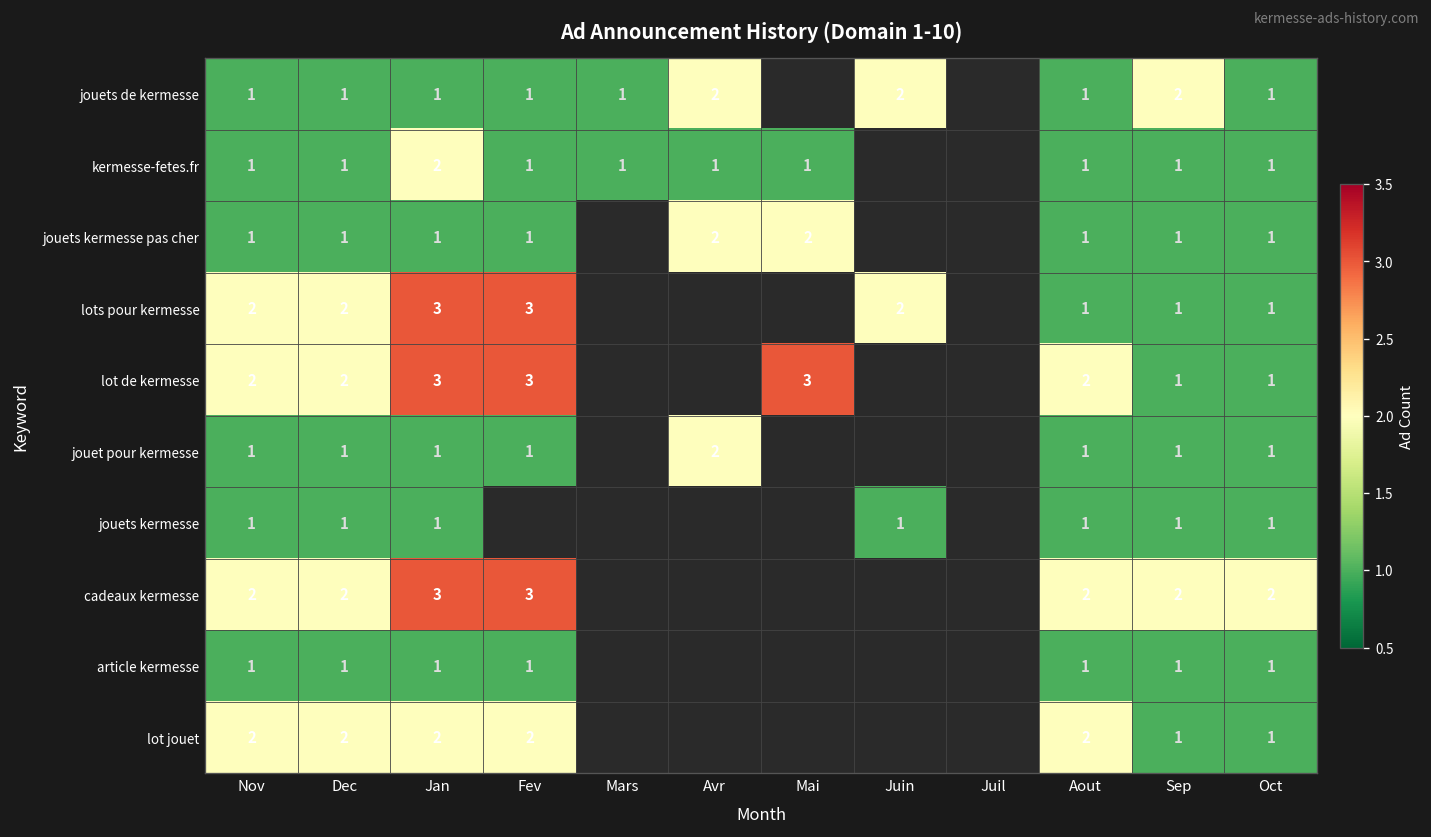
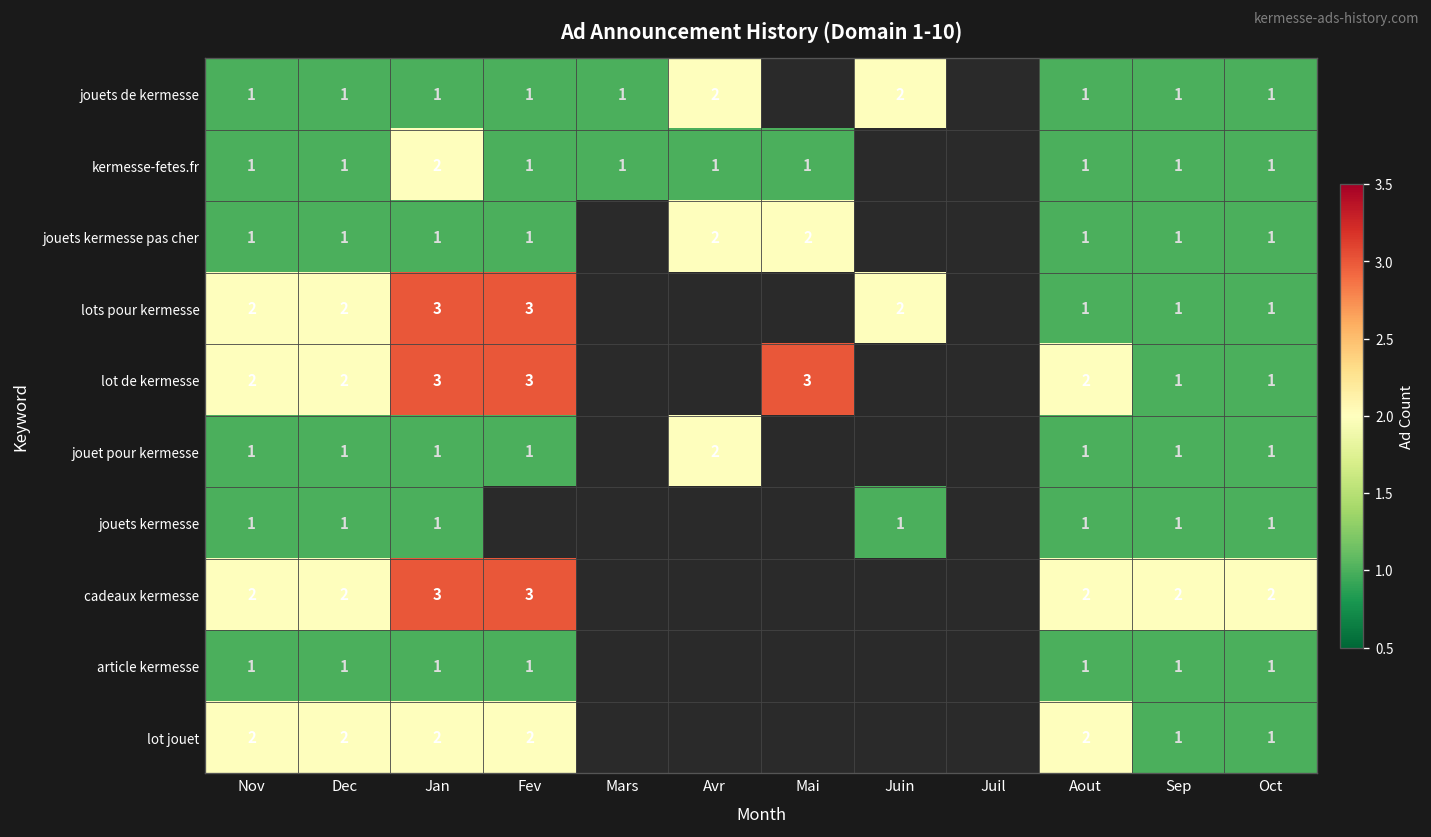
jouets de kermesse, Sep: 2 -> 1
